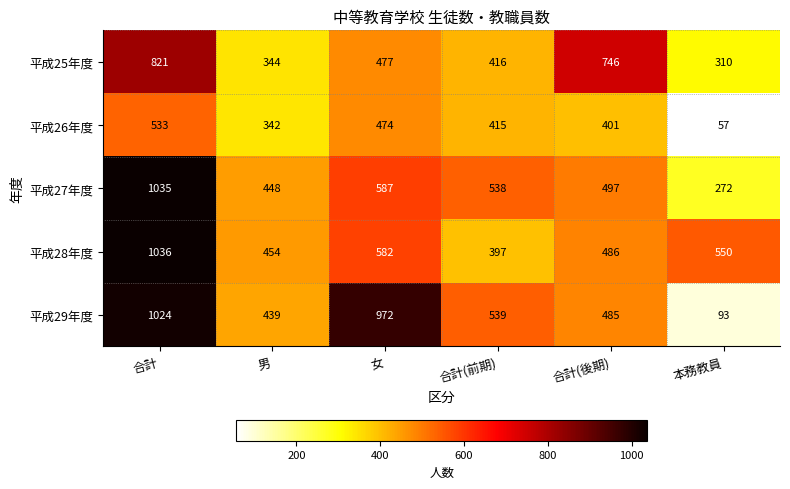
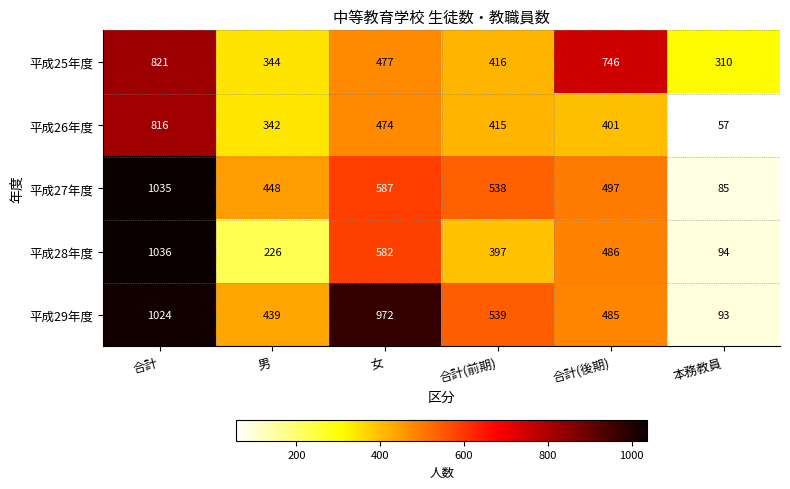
平成26年度, 合計: 533 -> 816
平成27年度, 本務教員: 272 -> 85
平成28年度, 男: 454 -> 226
平成28年度, 本務教員: 550 -> 94
